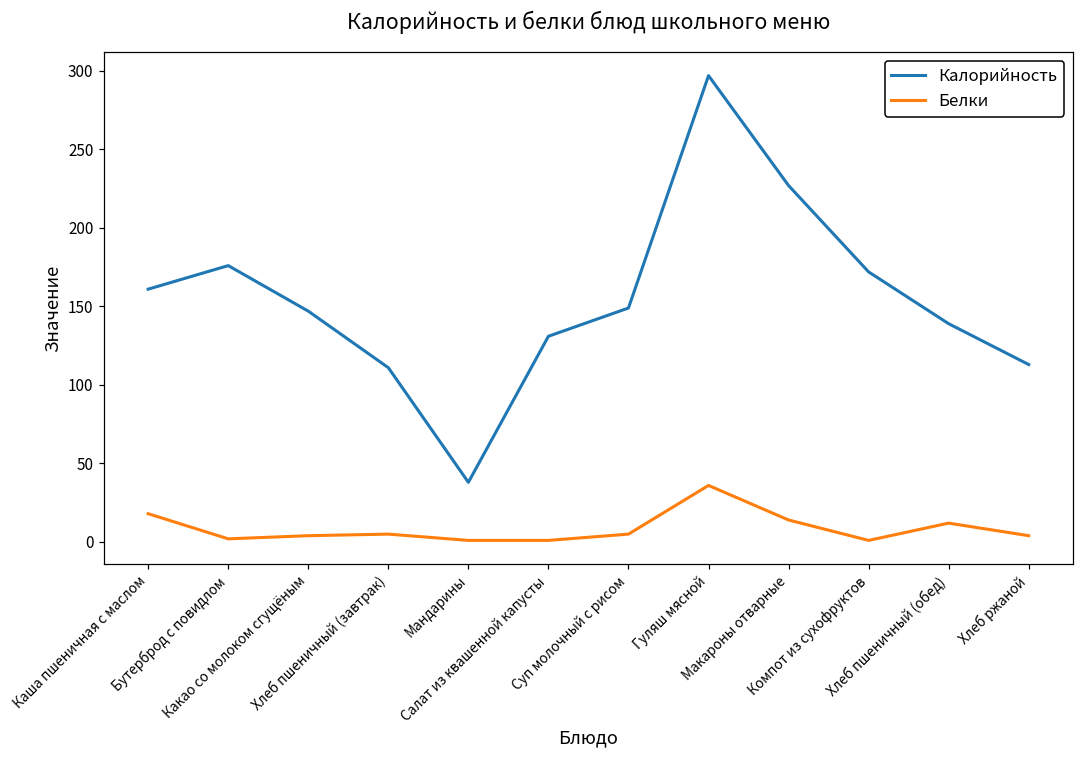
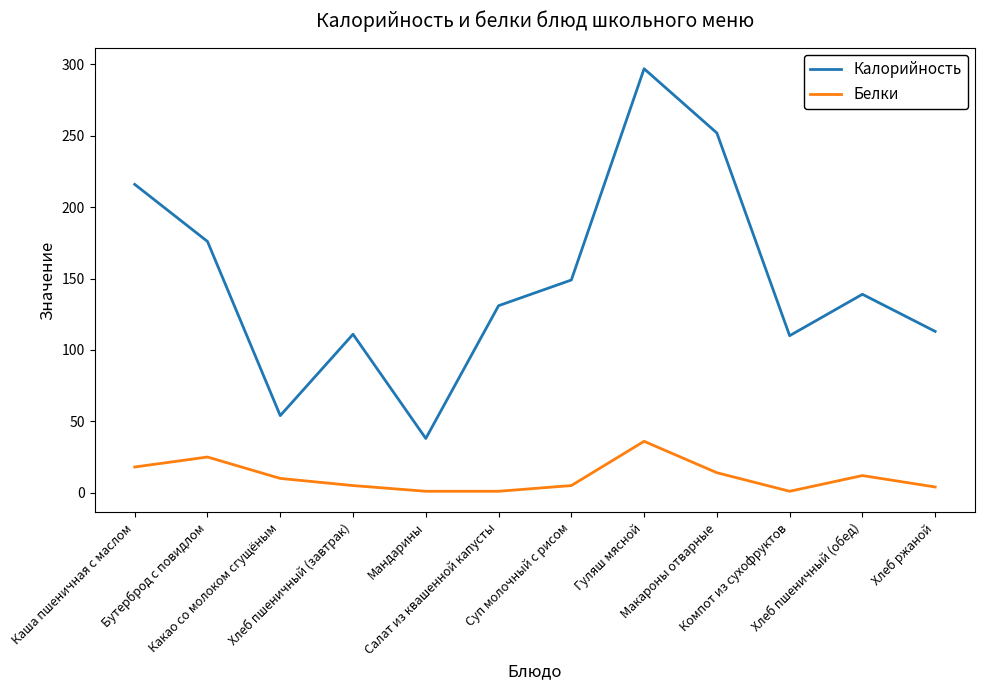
Калорийность, Каша пшеничная с маслом: 161 -> 216
Белки, Бутерброд с повидлом: 2 -> 25
Калорийность, Какао со молоком сгущёным: 147 -> 54
Белки, Какао со молоком сгущёным: 4 -> 10
Калорийность, Макароны отварные: 227 -> 252
Калорийность, Компот из сухофруктов: 172 -> 110
